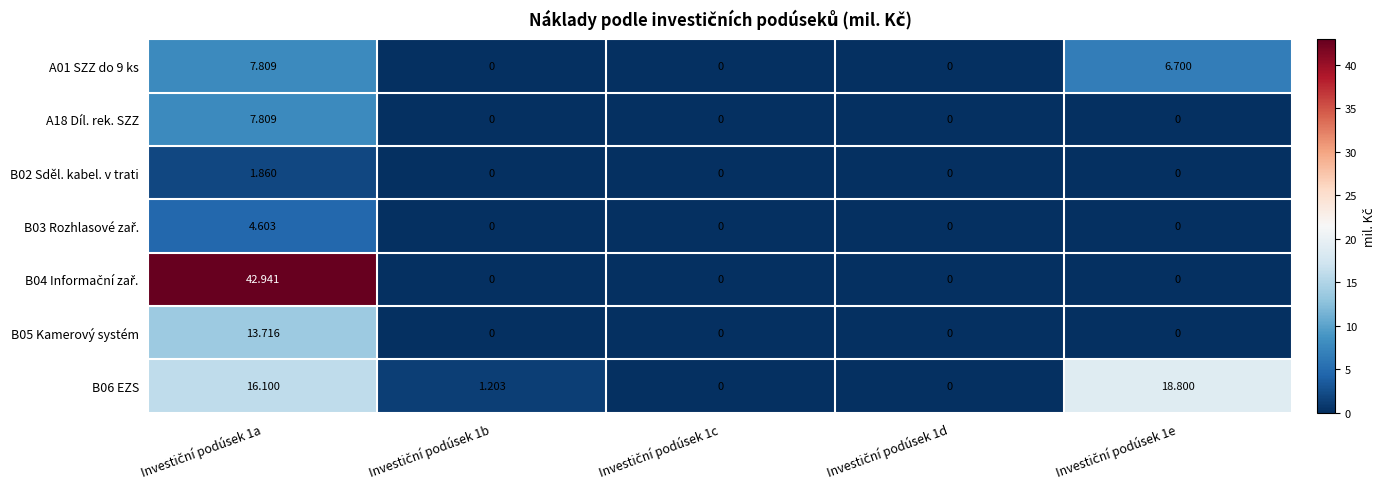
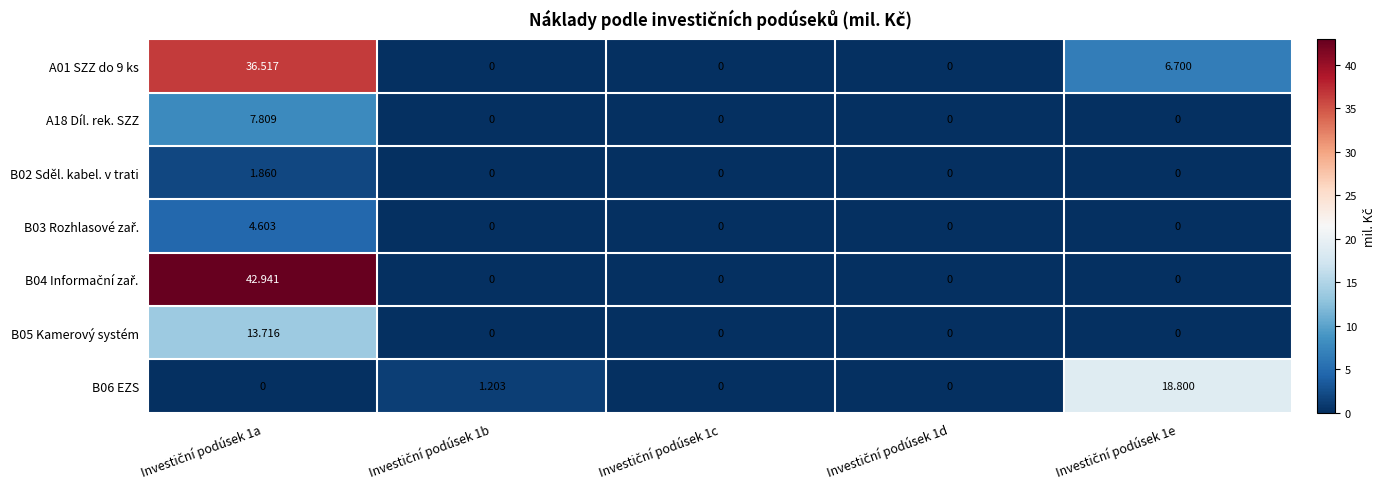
A01 SZZ do 9 ks, Investiční podúsek 1a: 7.809 -> 36.517
B06 EZS, Investiční podúsek 1a: 16.100 -> 0
